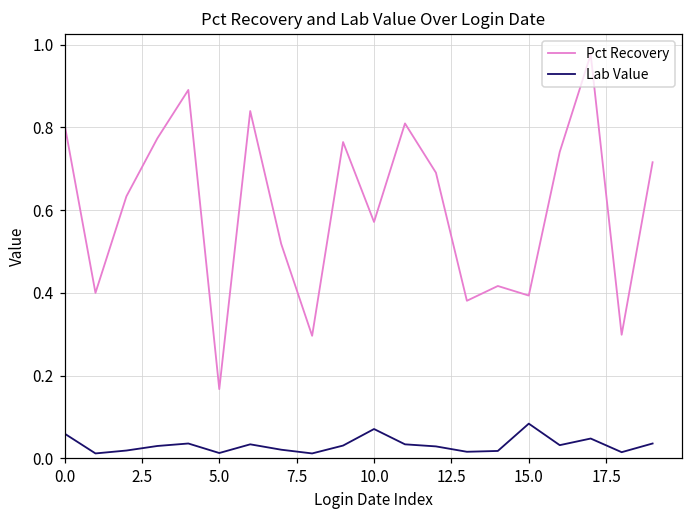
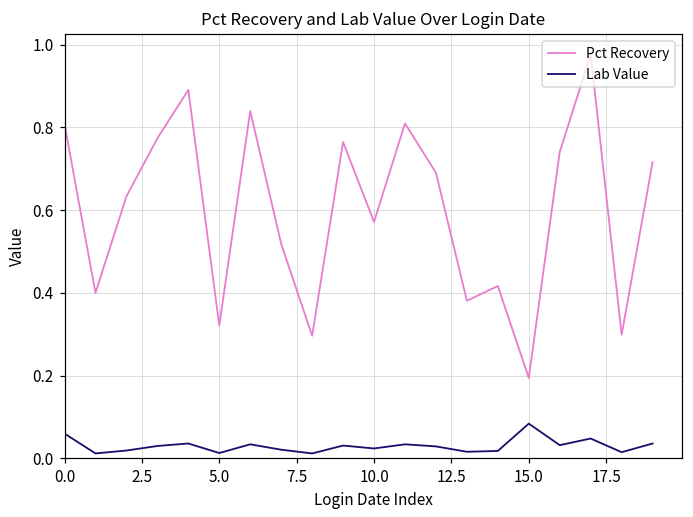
Pct Recovery, 5.0: 0.17 -> 0.32
Lab Value, 10.0: 0.07 -> 0.02
Pct Recovery, 15.0: 0.39 -> 0.19
